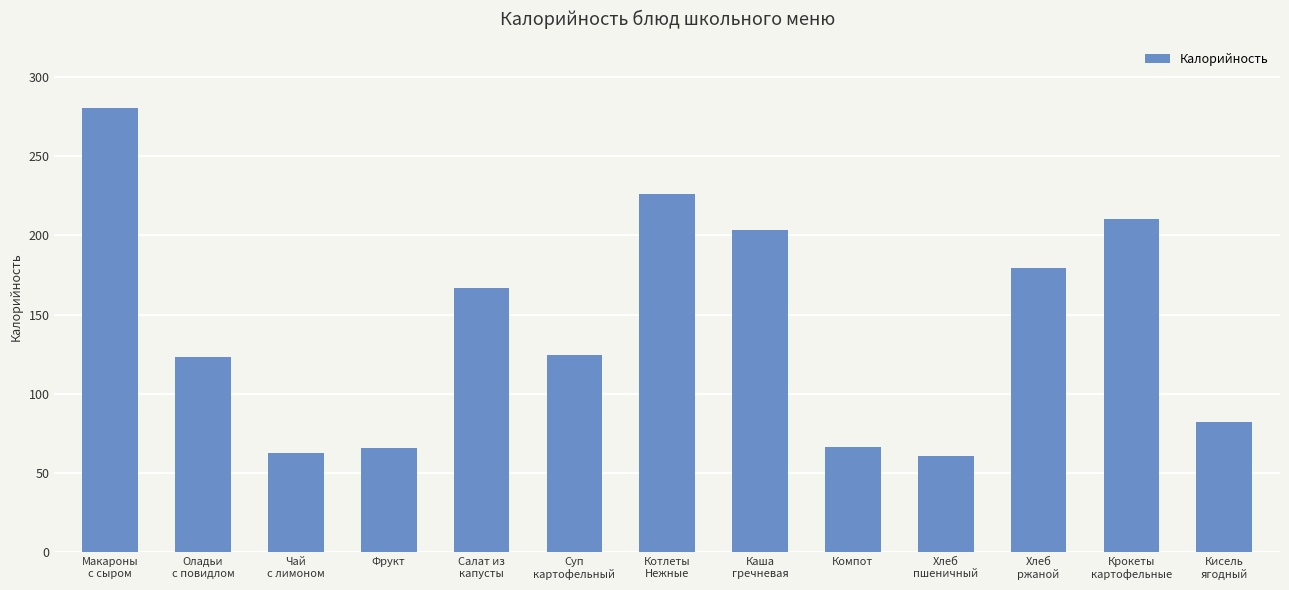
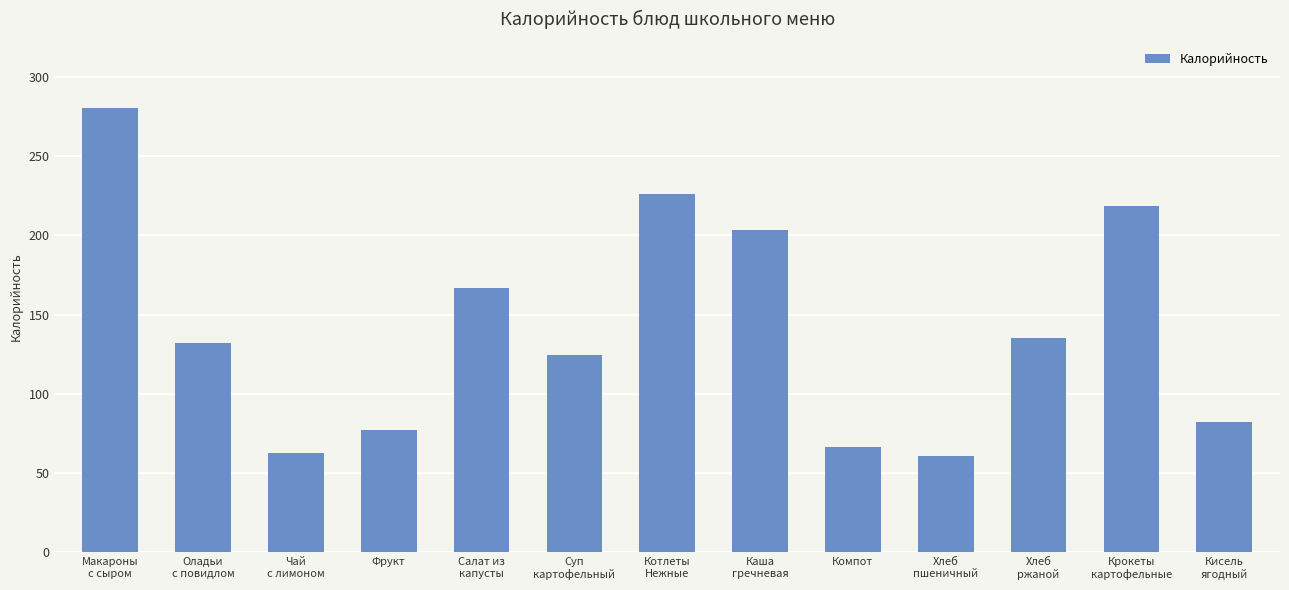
Оладьи с повидлом: 123 -> 132
Фрукт: 66 -> 77
Хлеб ржаной: 179 -> 135
Крокеты картофельные: 210 -> 218
